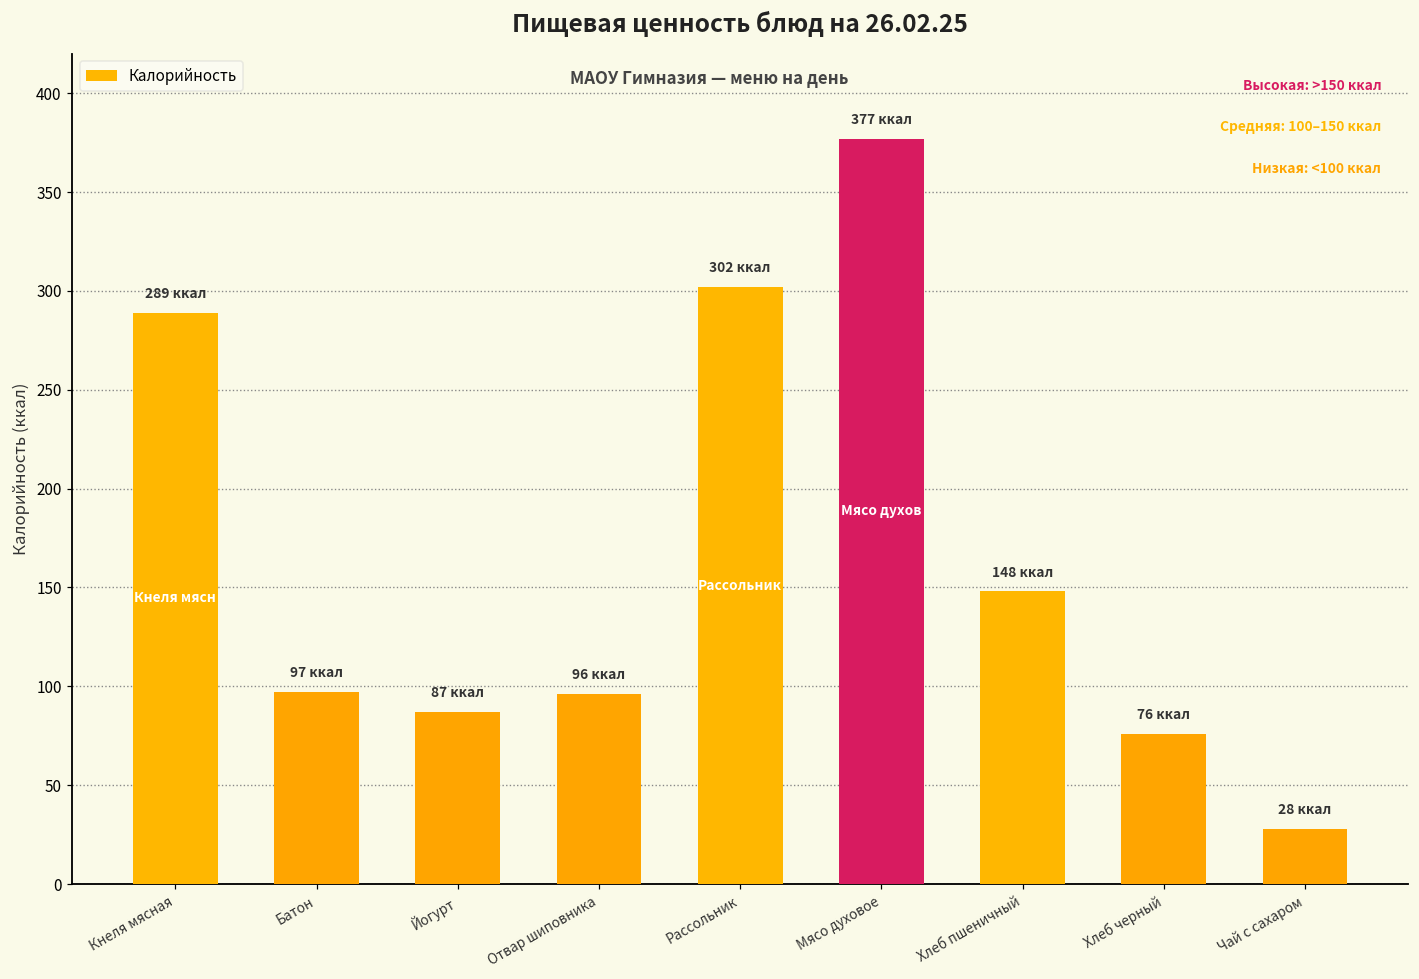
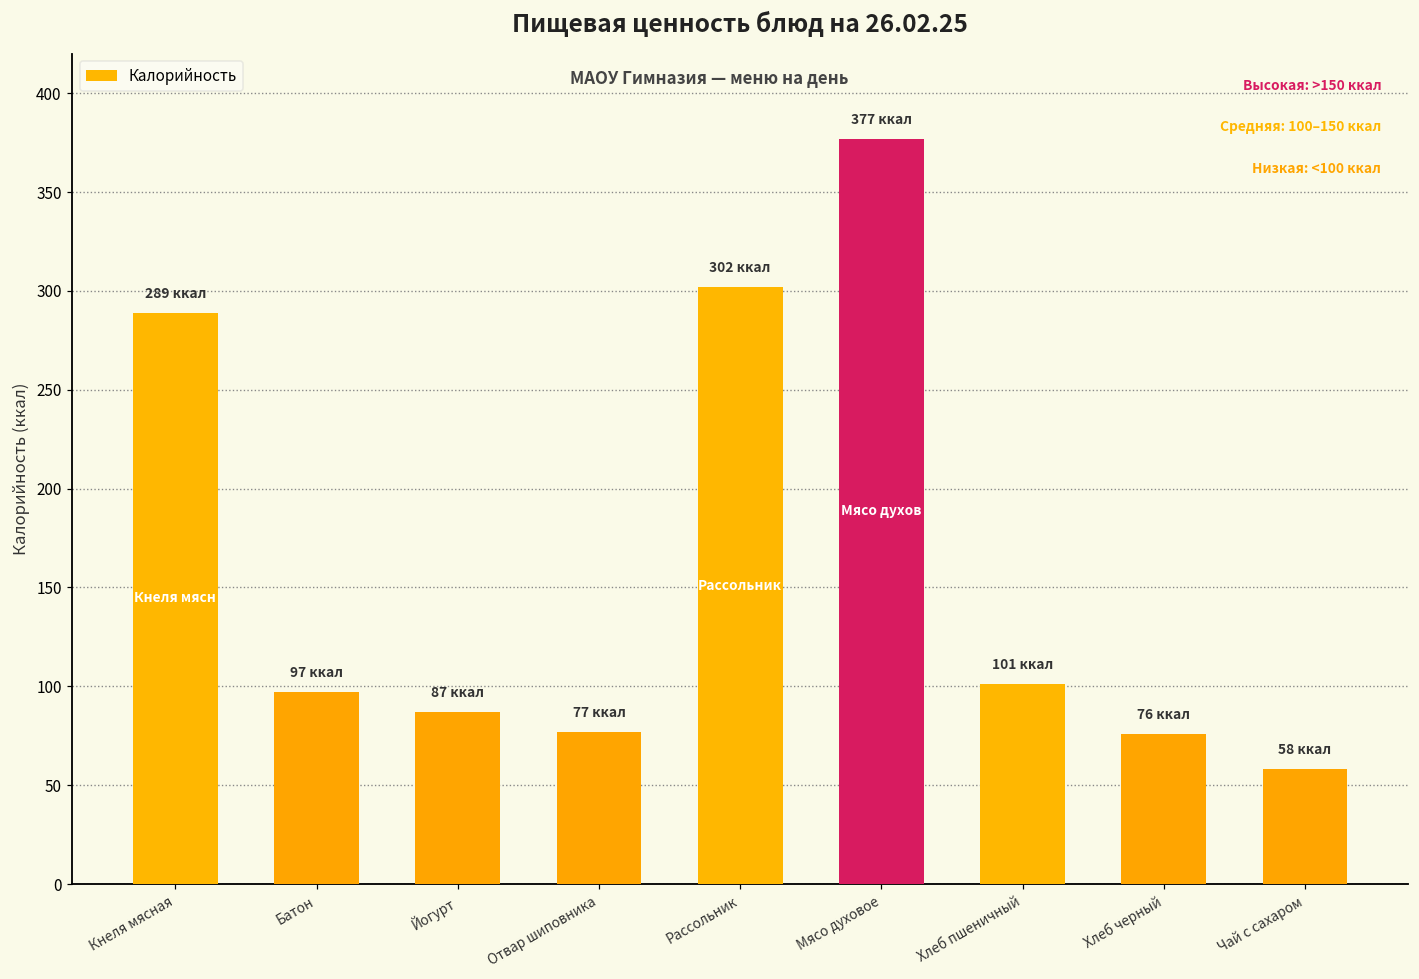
Отвар шиповника: 96 -> 77
Хлеб пшеничный: 148 -> 101
Чай с сахаром: 28 -> 58
